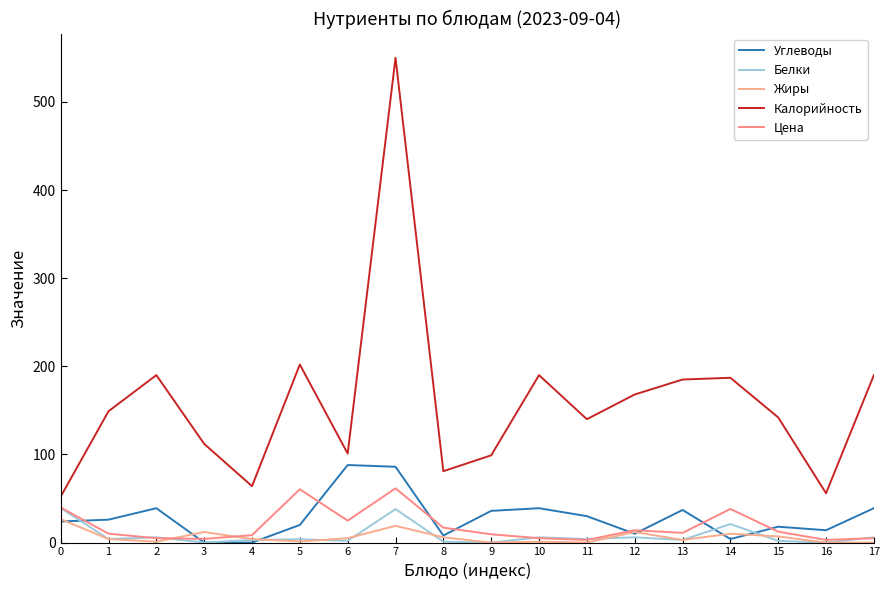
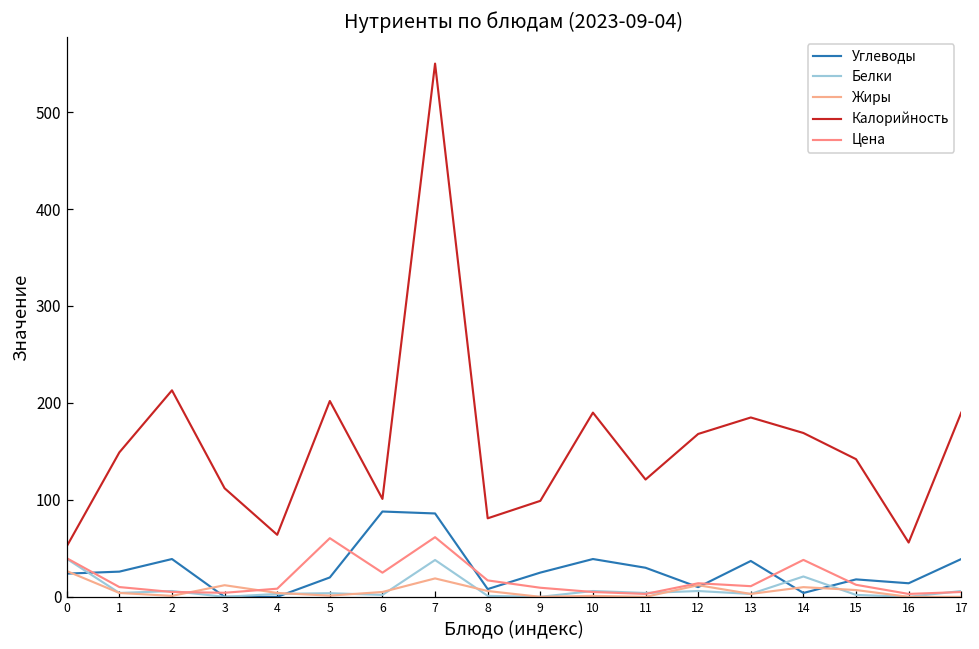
Калорийность, 2: 190 -> 210
Углеводы, 9: 40 -> 30
Калорийность, 11: 140 -> 120
Калорийность, 14: 190 -> 170
